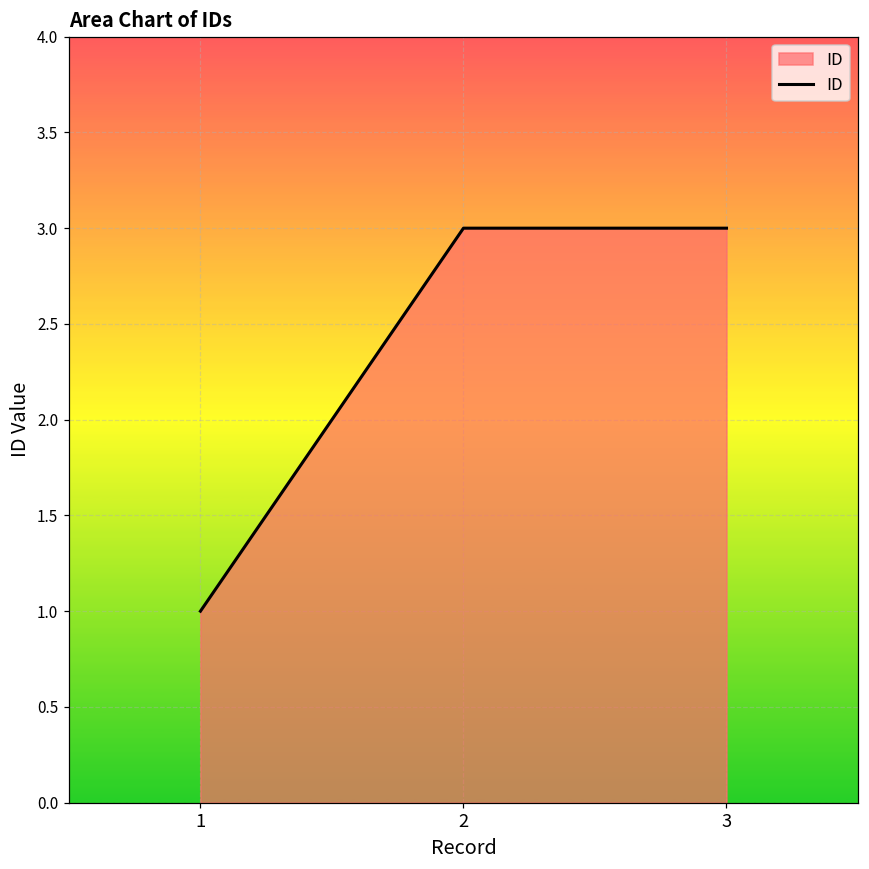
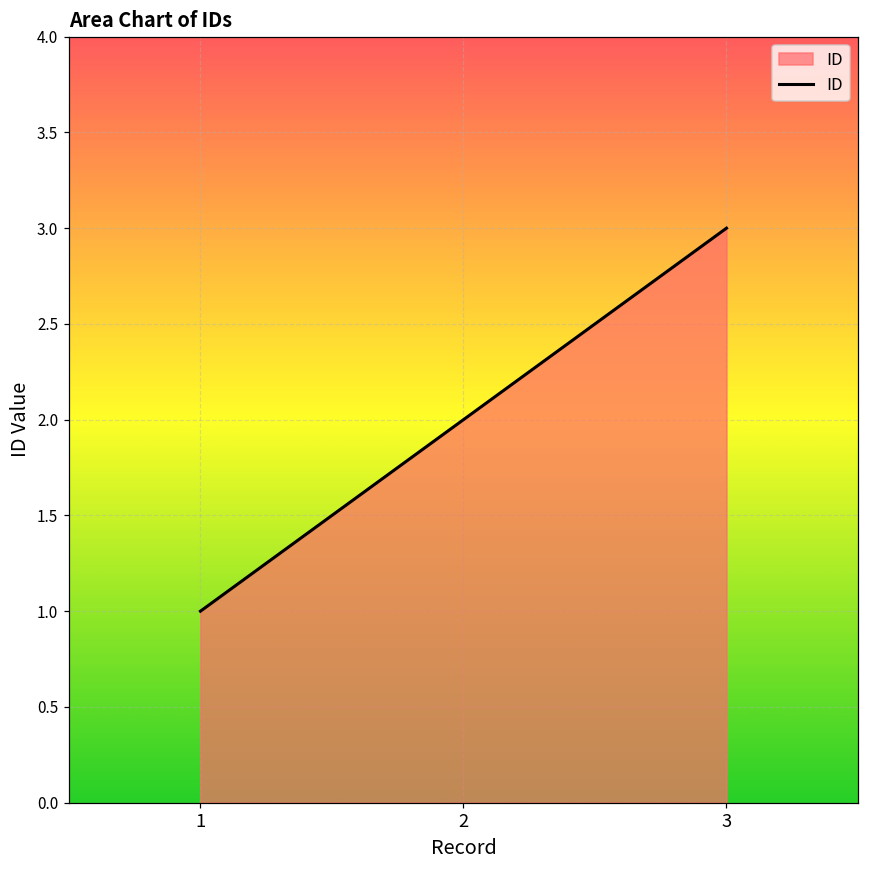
2: 3 -> 2
